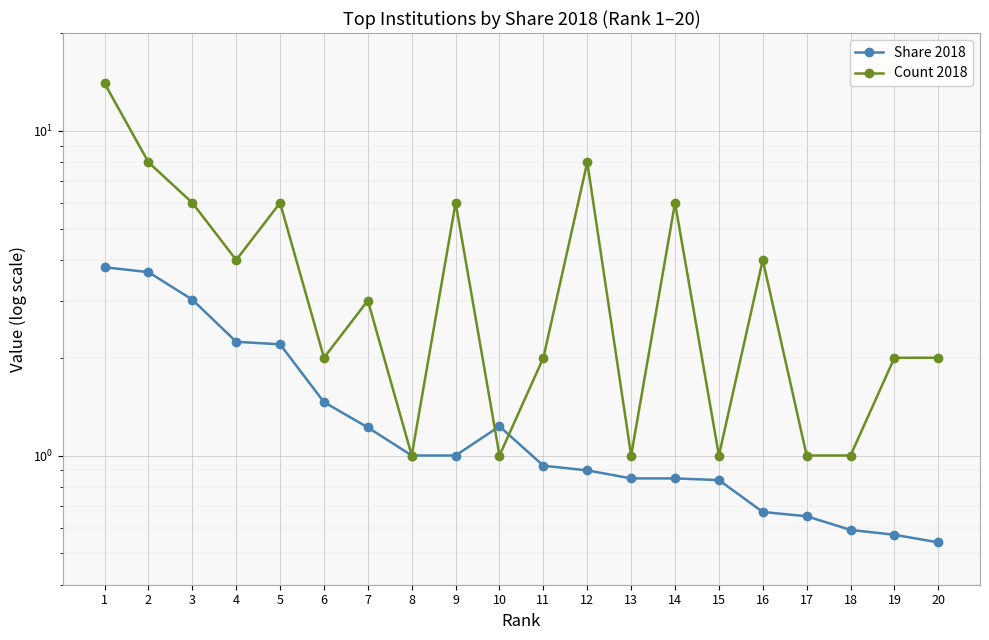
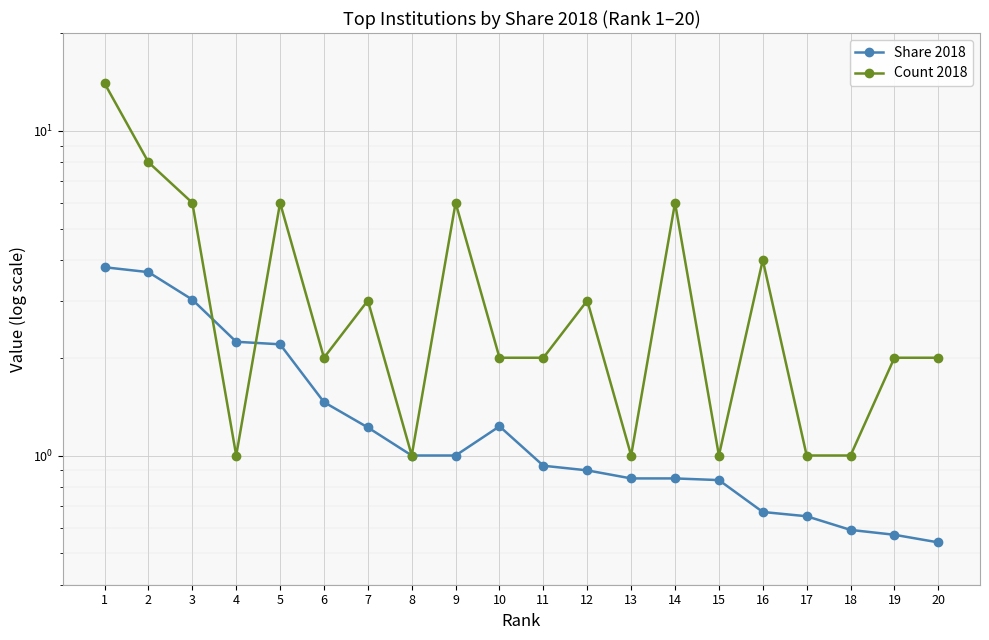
Count 2018, 4: 4 -> 1
Count 2018, 10: 1 -> 2
Count 2018, 12: 8 -> 3
